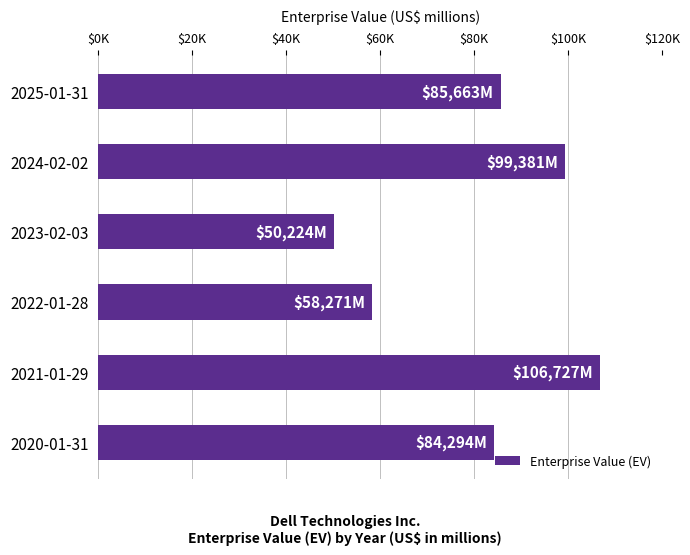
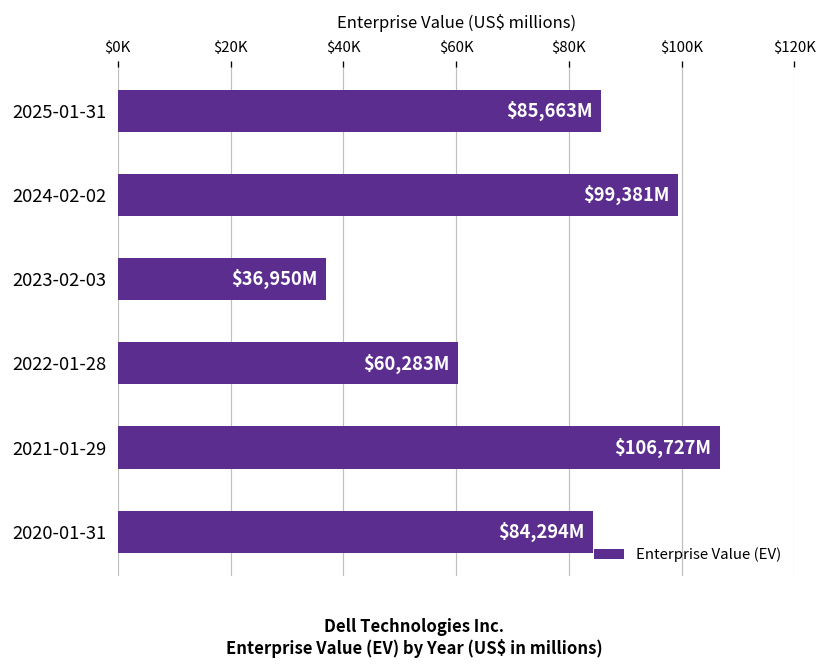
2023-02-03: $50,224M -> $36,950M
2022-01-28: $58,271M -> $60,283M
